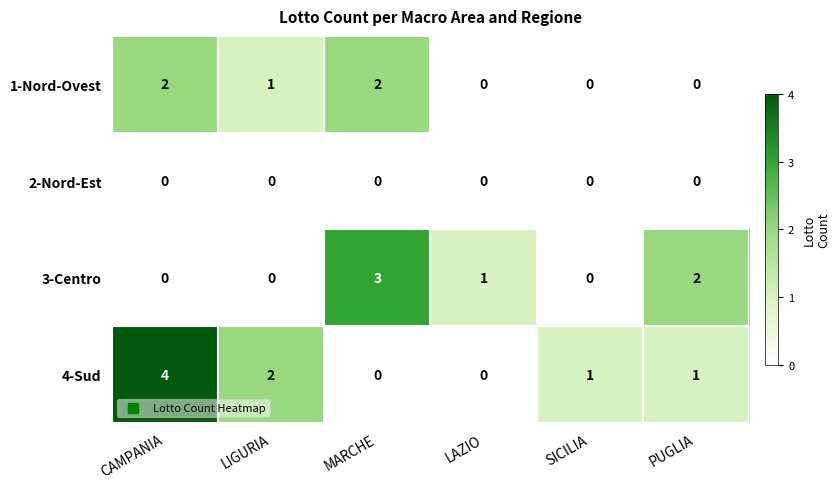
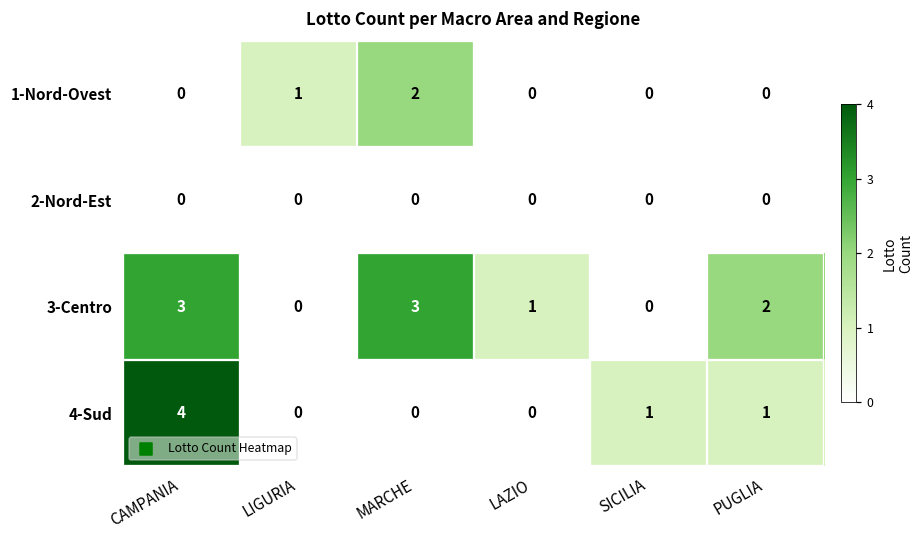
1-Nord-Ovest, CAMPANIA: 2 -> 0
3-Centro, CAMPANIA: 0 -> 3
4-Sud, LIGURIA: 2 -> 0
